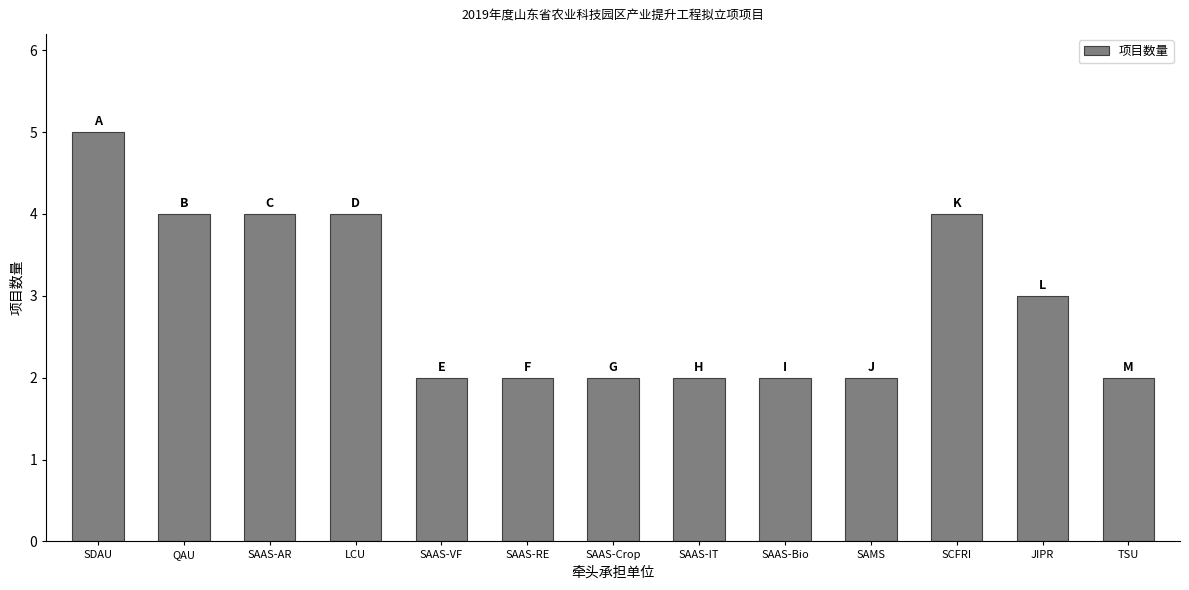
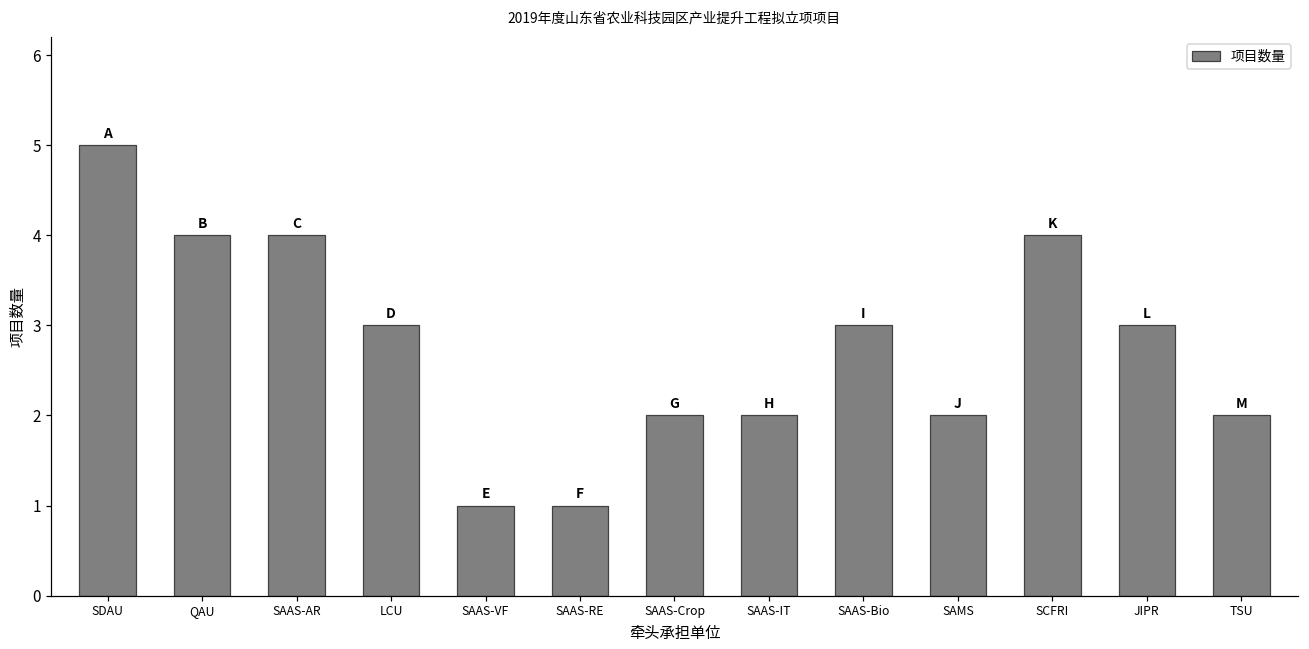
LCU: 4 -> 3
SAAS-VF: 2 -> 1
SAAS-RE: 2 -> 1
SAAS-Bio: 2 -> 3
